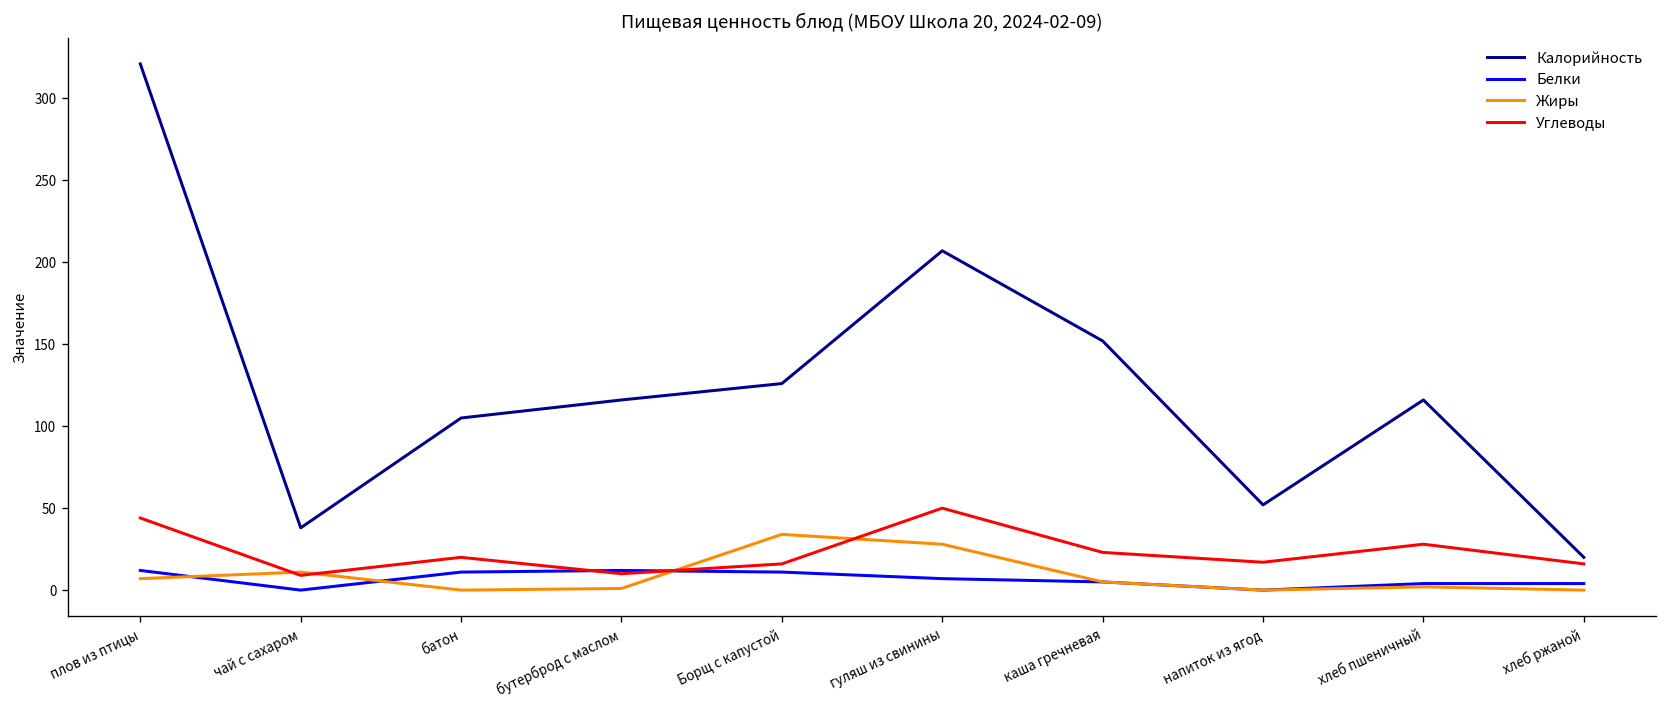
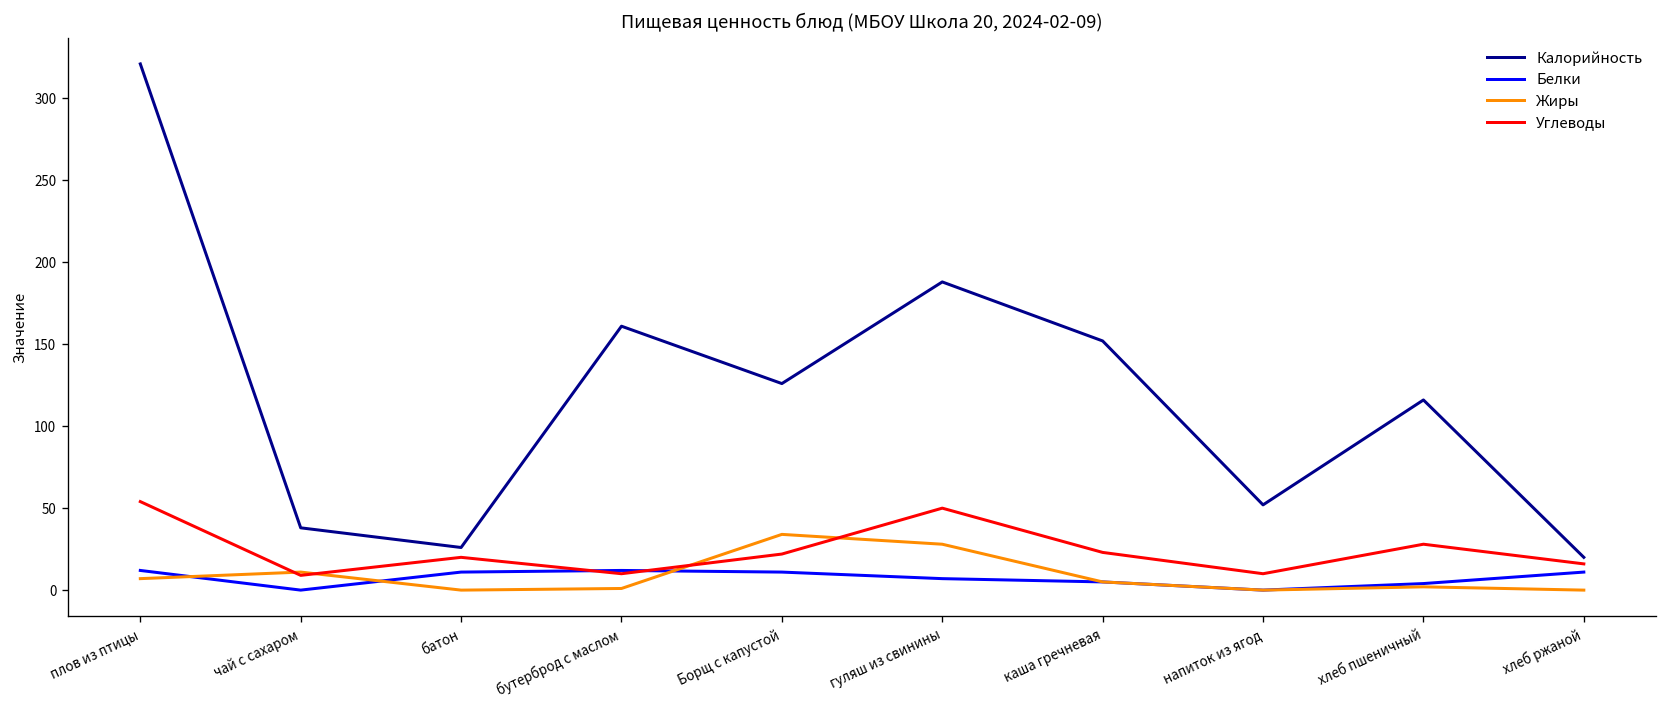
Углеводы, плов из птицы: 44 -> 54
Калорийность, батон: 105 -> 26
Калорийность, бутерброд с маслом: 116 -> 161
Углеводы, Борщ с капустой: 16 -> 22
Калорийность, гуляш из свинины: 207 -> 188
Углеводы, напиток из ягод: 17 -> 10
Белки, хлеб ржаной: 4 -> 11
